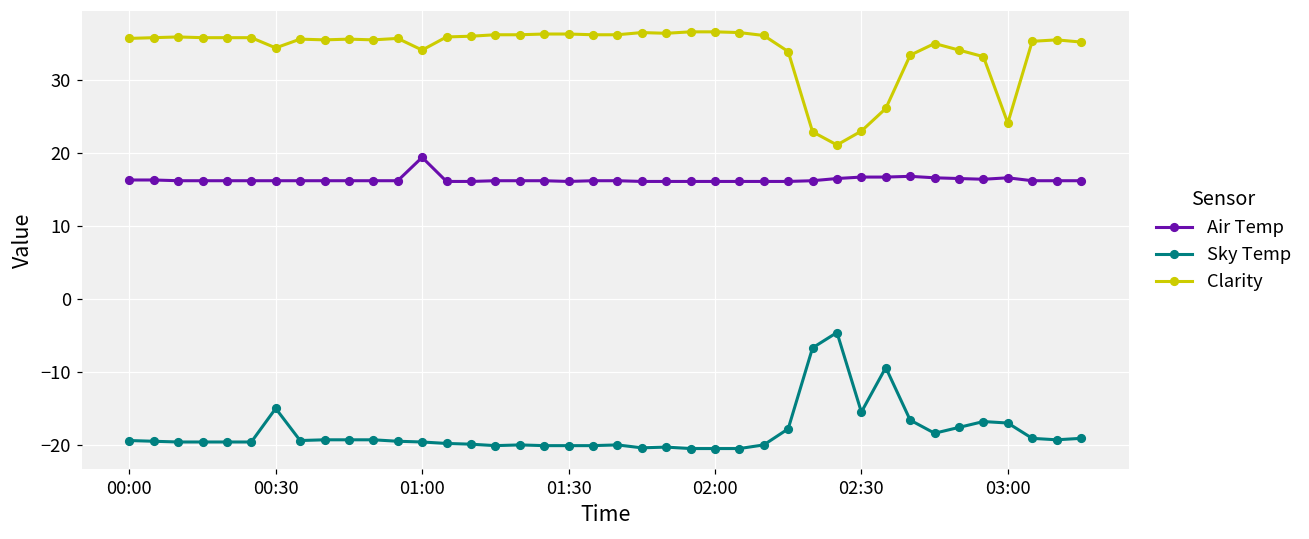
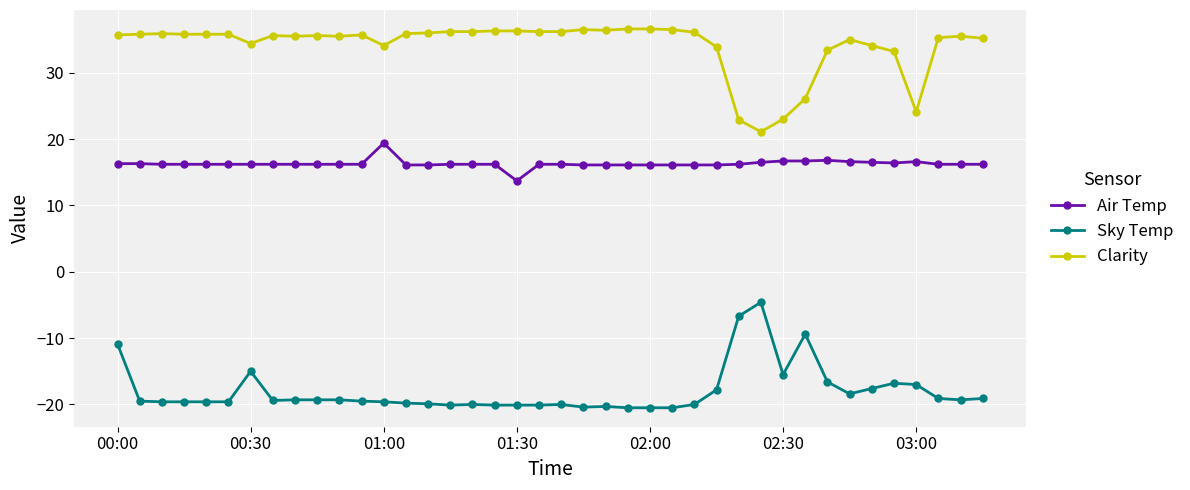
Sky Temp, 00:00: -19 -> -11
Air Temp, 01:30: 16 -> 14
